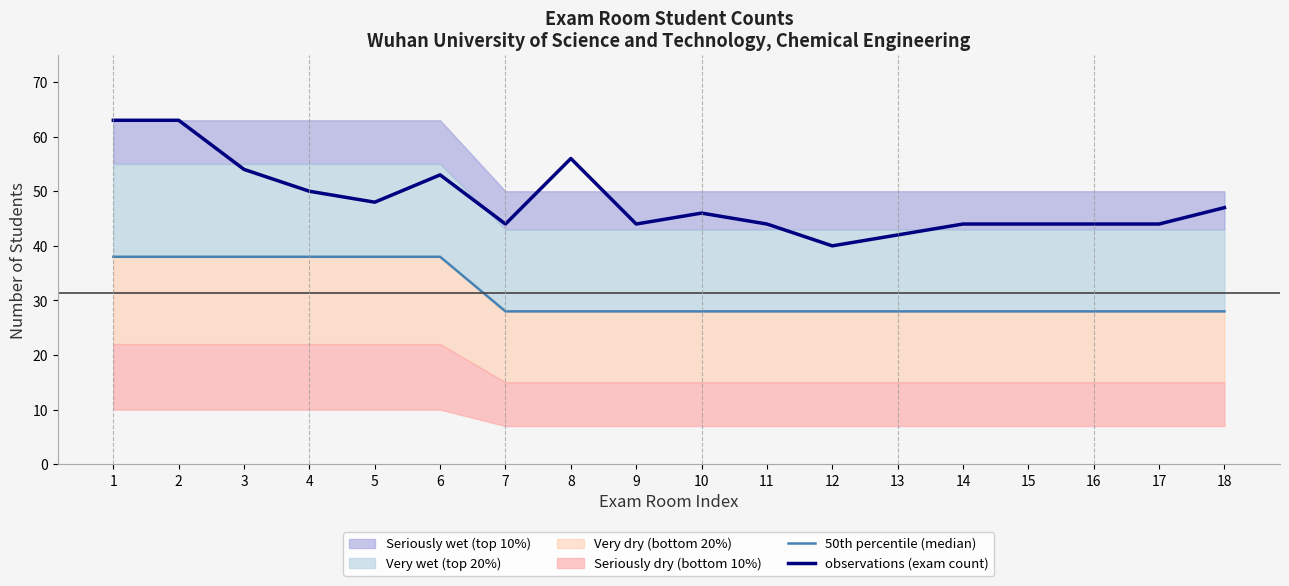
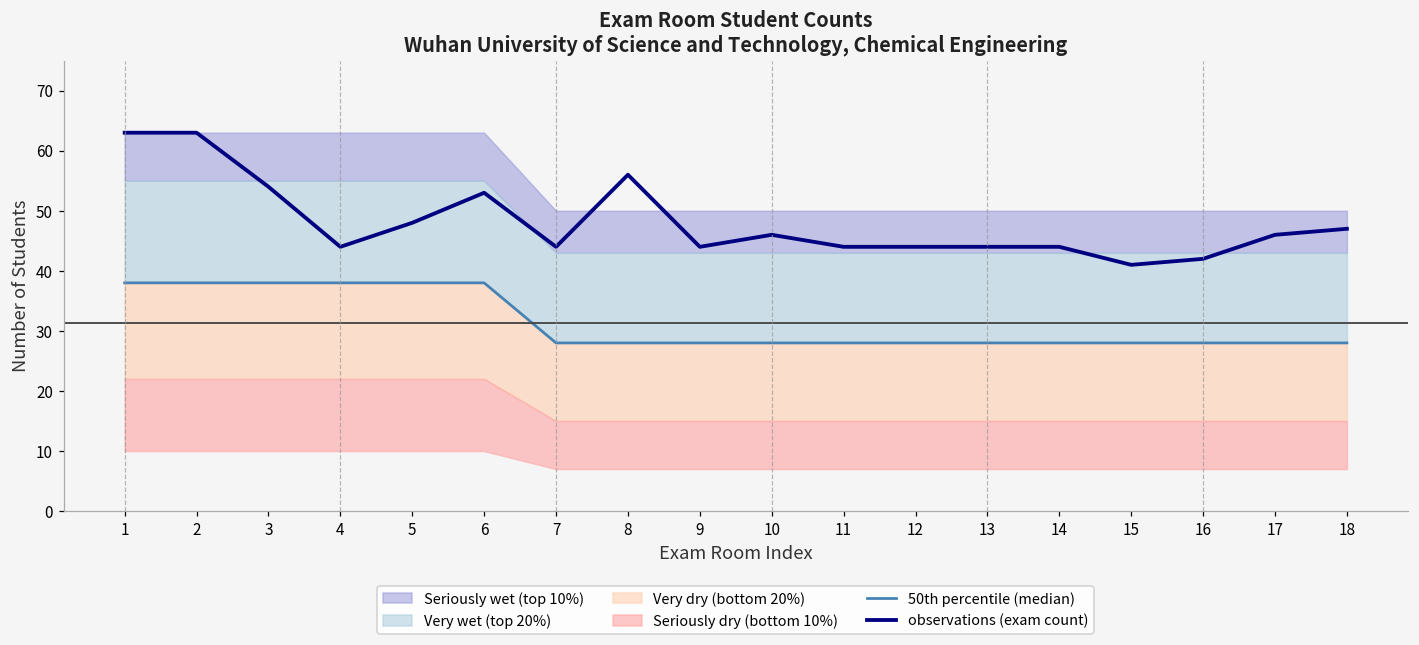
observations (exam count), 4: 50 -> 44
observations (exam count), 12: 40 -> 44
observations (exam count), 13: 42 -> 44
observations (exam count), 15: 44 -> 41
observations (exam count), 16: 44 -> 42
observations (exam count), 17: 44 -> 46
